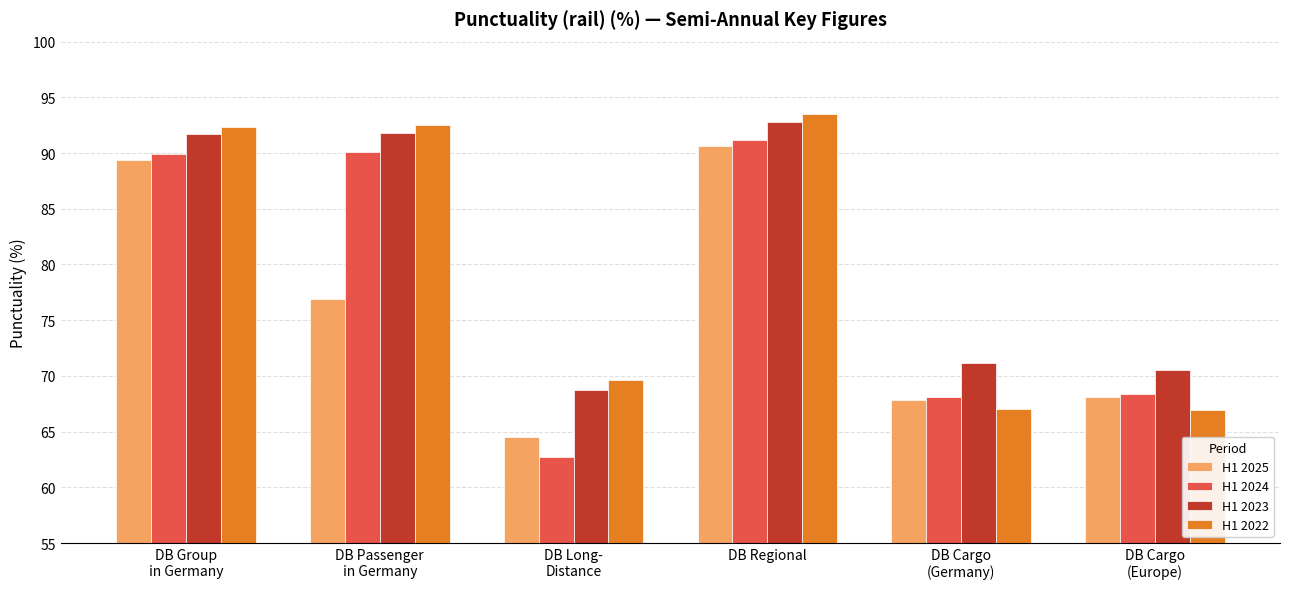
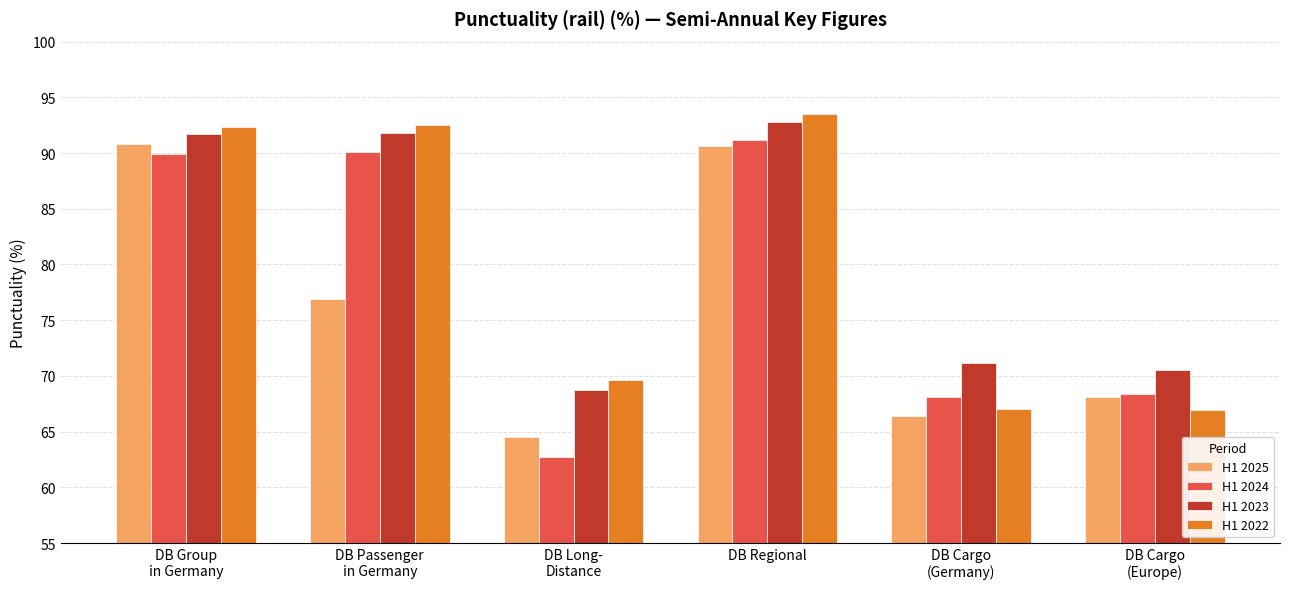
H1 2025, DB Group in Germany: 89.4 -> 90.8
H1 2025, DB Cargo (Germany): 67.8 -> 66.4
